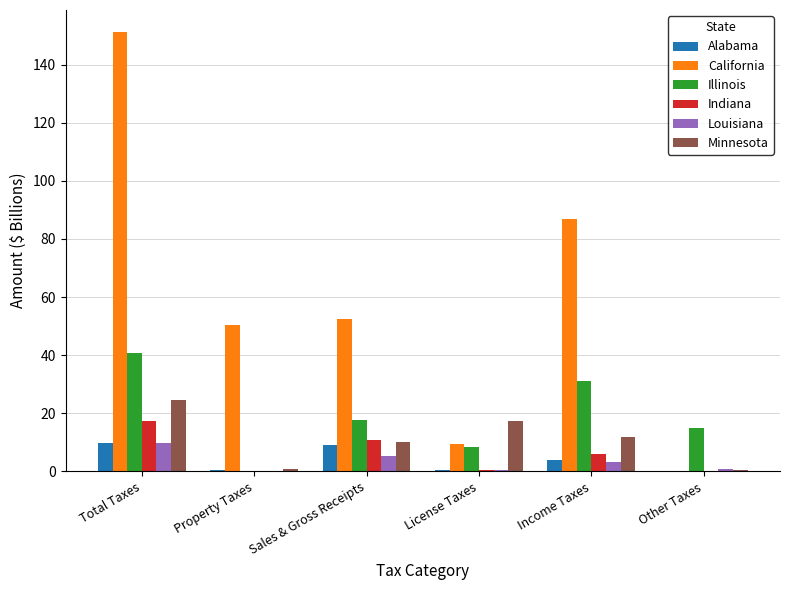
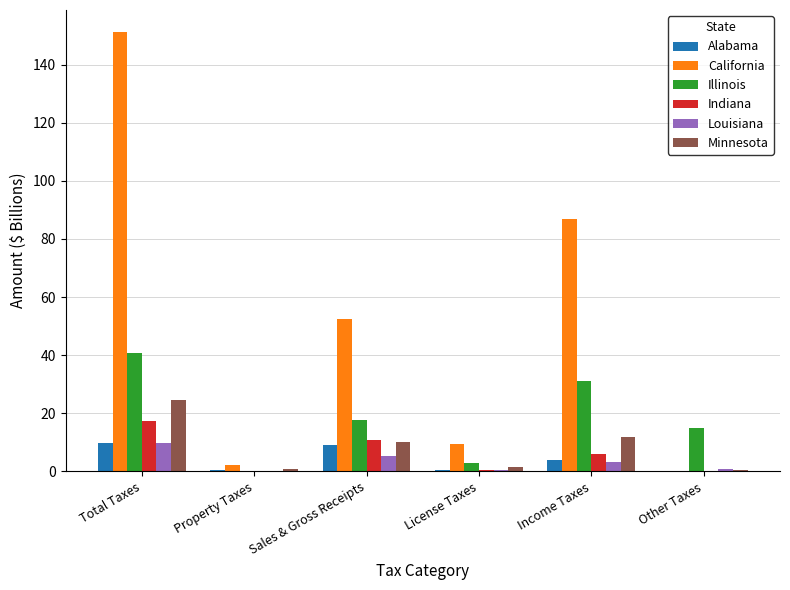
California, Property Taxes: 50 -> 2
Illinois, License Taxes: 9 -> 3
Minnesota, License Taxes: 17 -> 1
